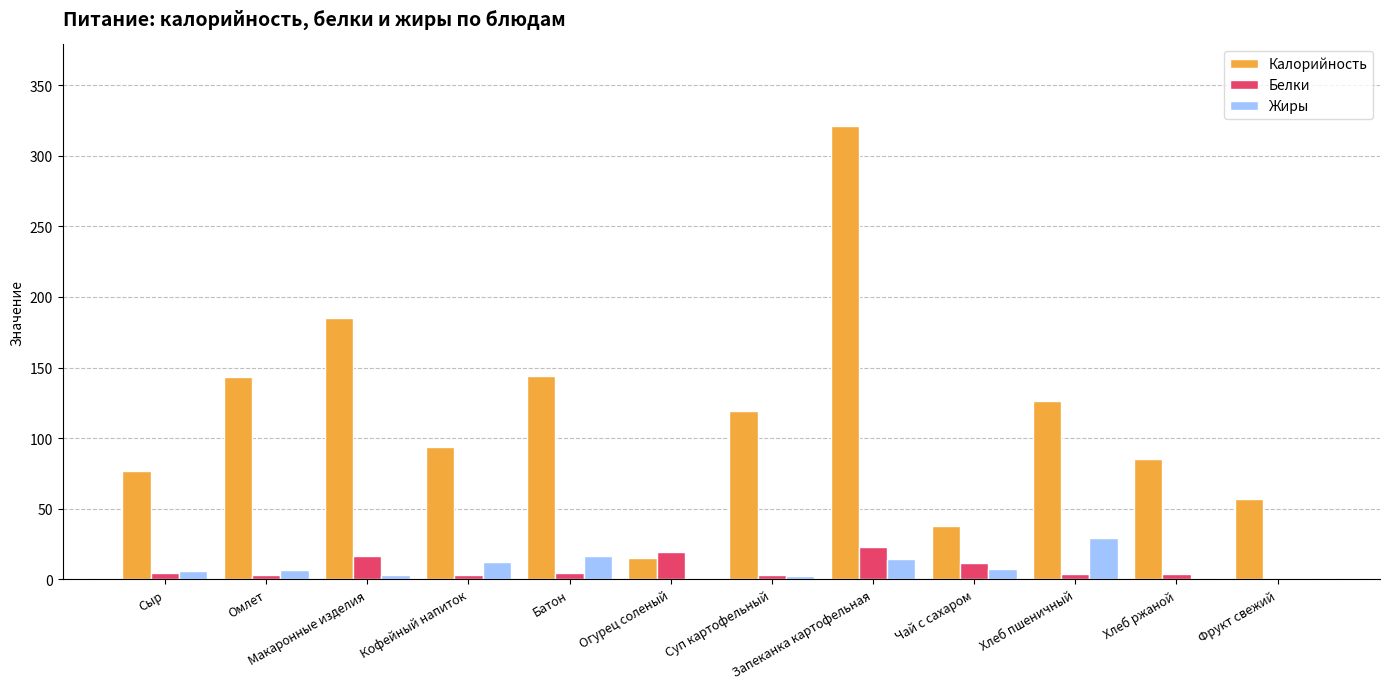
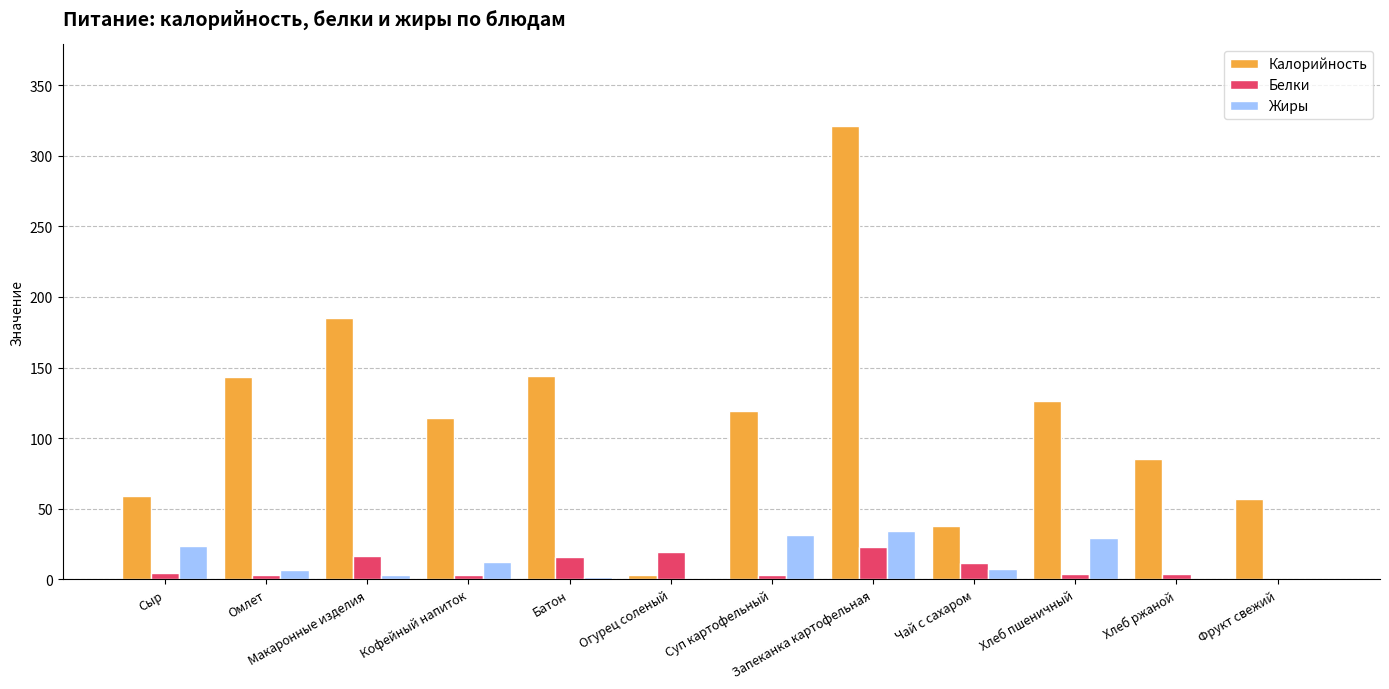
Калорийность, Сыр: 77 -> 59
Жиры, Сыр: 6 -> 24
Калорийность, Кофейный напиток: 94 -> 114
Белки, Батон: 5 -> 16
Жиры, Батон: 17 -> 2
Калорийность, Огурец соленый: 15 -> 3
Жиры, Суп картофельный: 3 -> 32
Жиры, Запеканка картофельная: 14 -> 34
